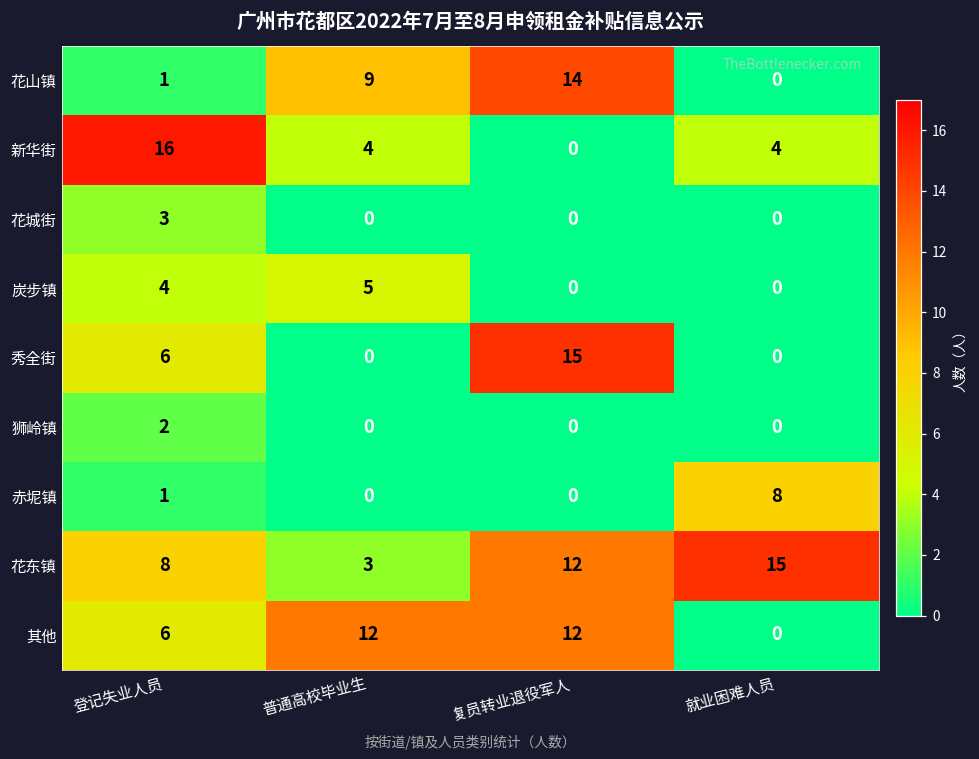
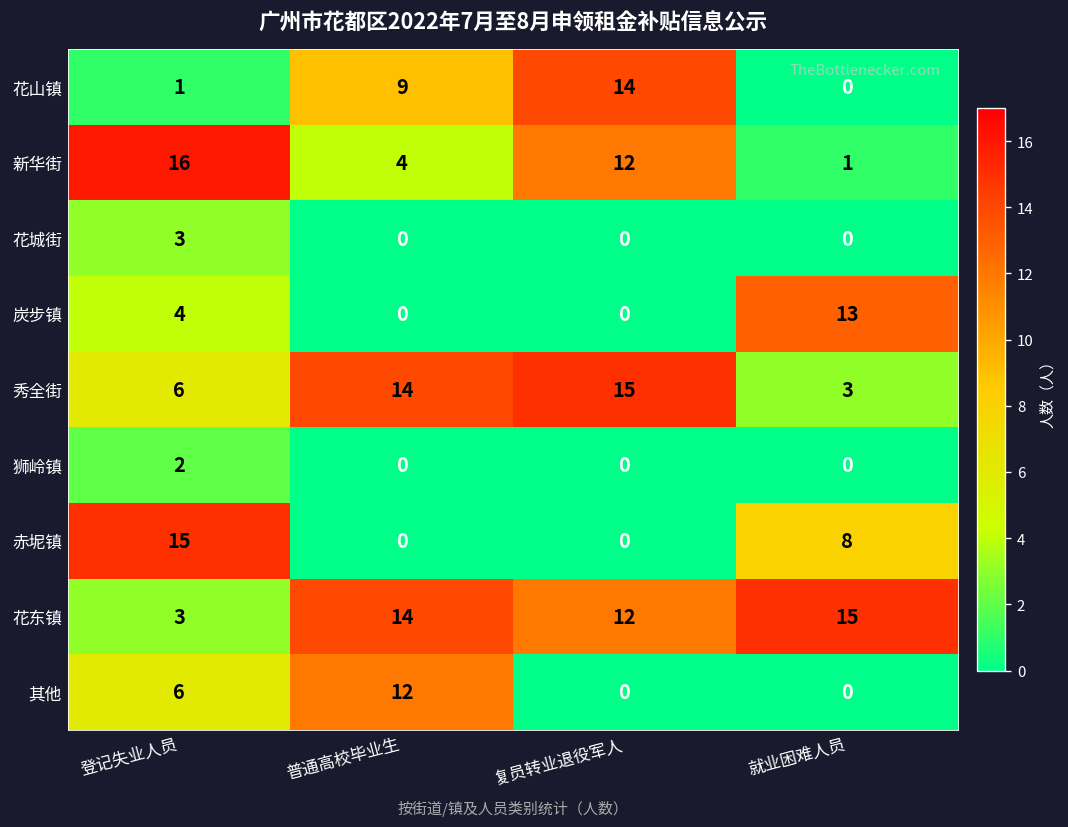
新华街, 复员转业退役军人: 0 -> 12
新华街, 就业困难人员: 4 -> 1
炭步镇, 普通高校毕业生: 5 -> 0
炭步镇, 就业困难人员: 0 -> 13
秀全街, 普通高校毕业生: 0 -> 14
秀全街, 就业困难人员: 0 -> 3
赤坭镇, 登记失业人员: 1 -> 15
花东镇, 登记失业人员: 8 -> 3
花东镇, 普通高校毕业生: 3 -> 14
其他, 复员转业退役军人: 12 -> 0
